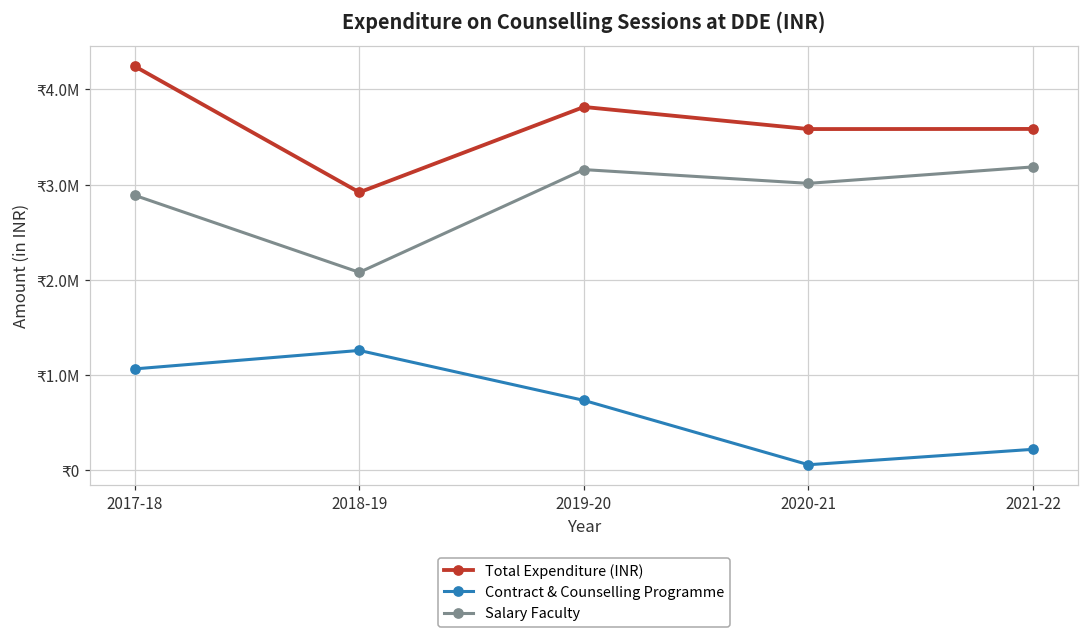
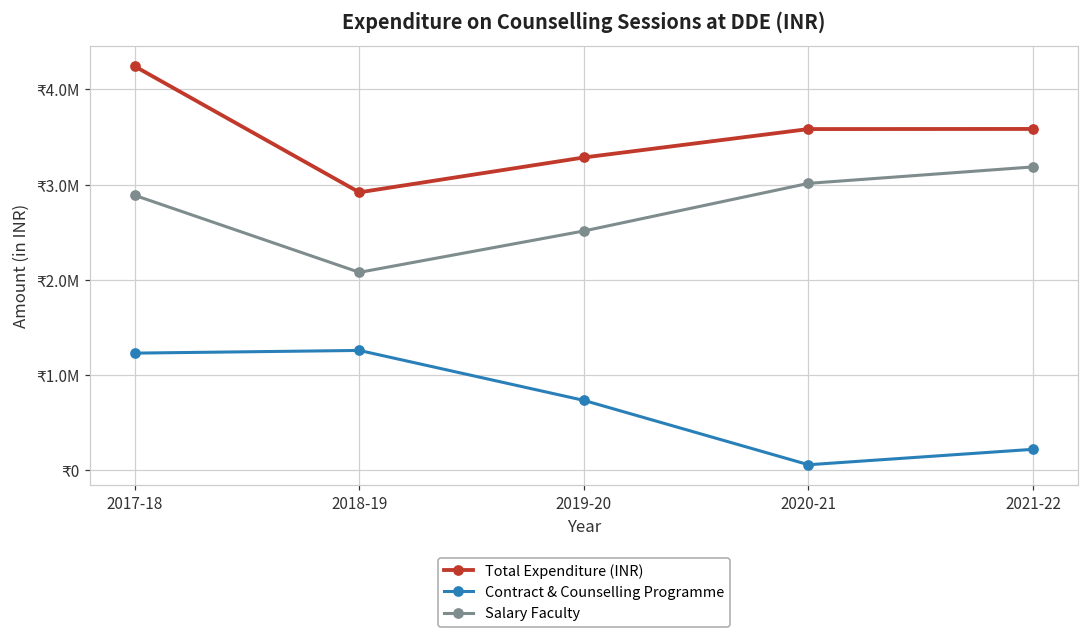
Contract & Counselling Programme, 2017-18: ₹1100000 -> ₹1200000
Total Expenditure (INR), 2019-20: ₹3800000 -> ₹3300000
Salary Faculty, 2019-20: ₹3200000 -> ₹2500000
